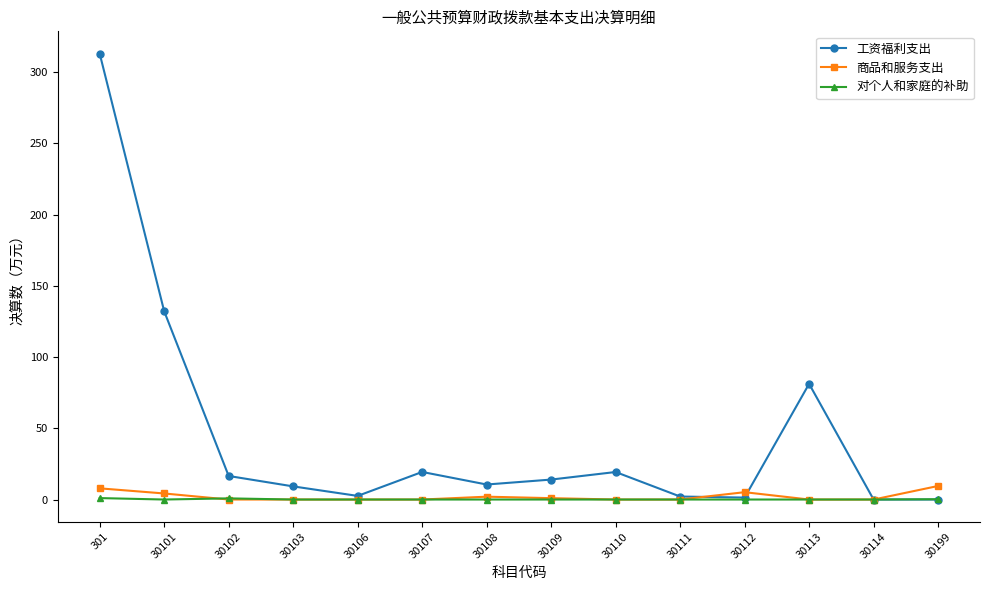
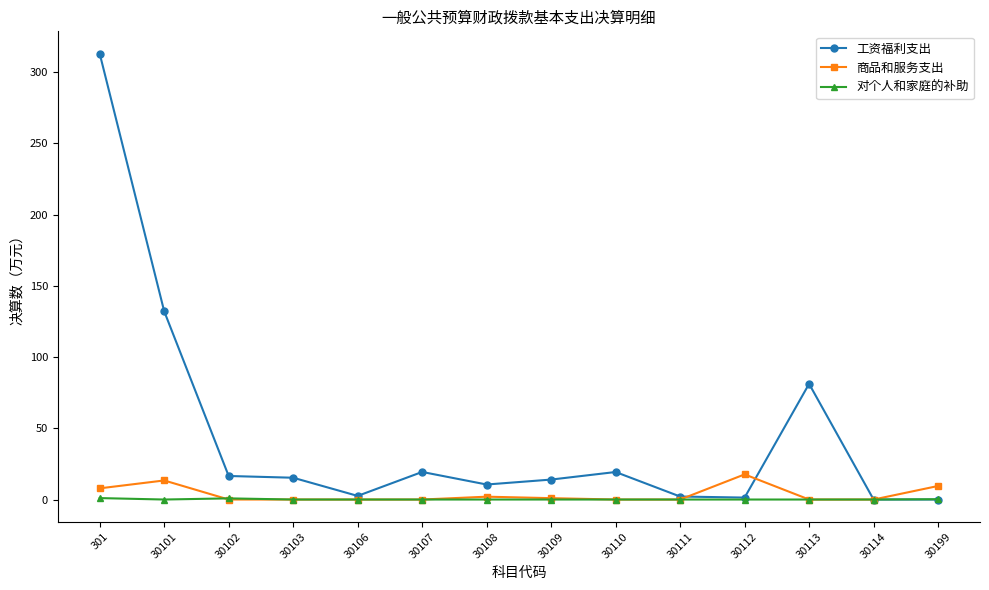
商品和服务支出, 30101: 4 -> 13
工资福利支出, 30103: 9 -> 15
商品和服务支出, 30112: 5 -> 18
